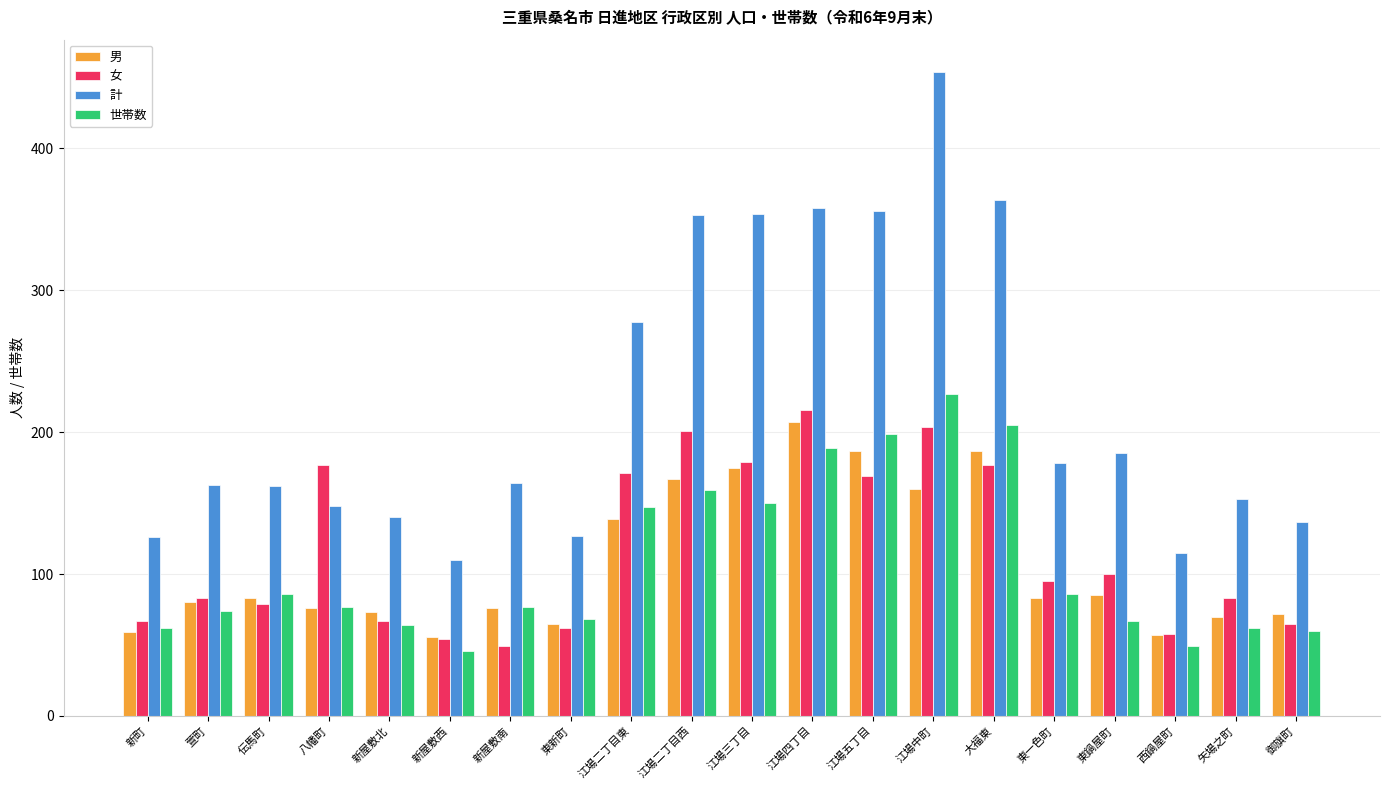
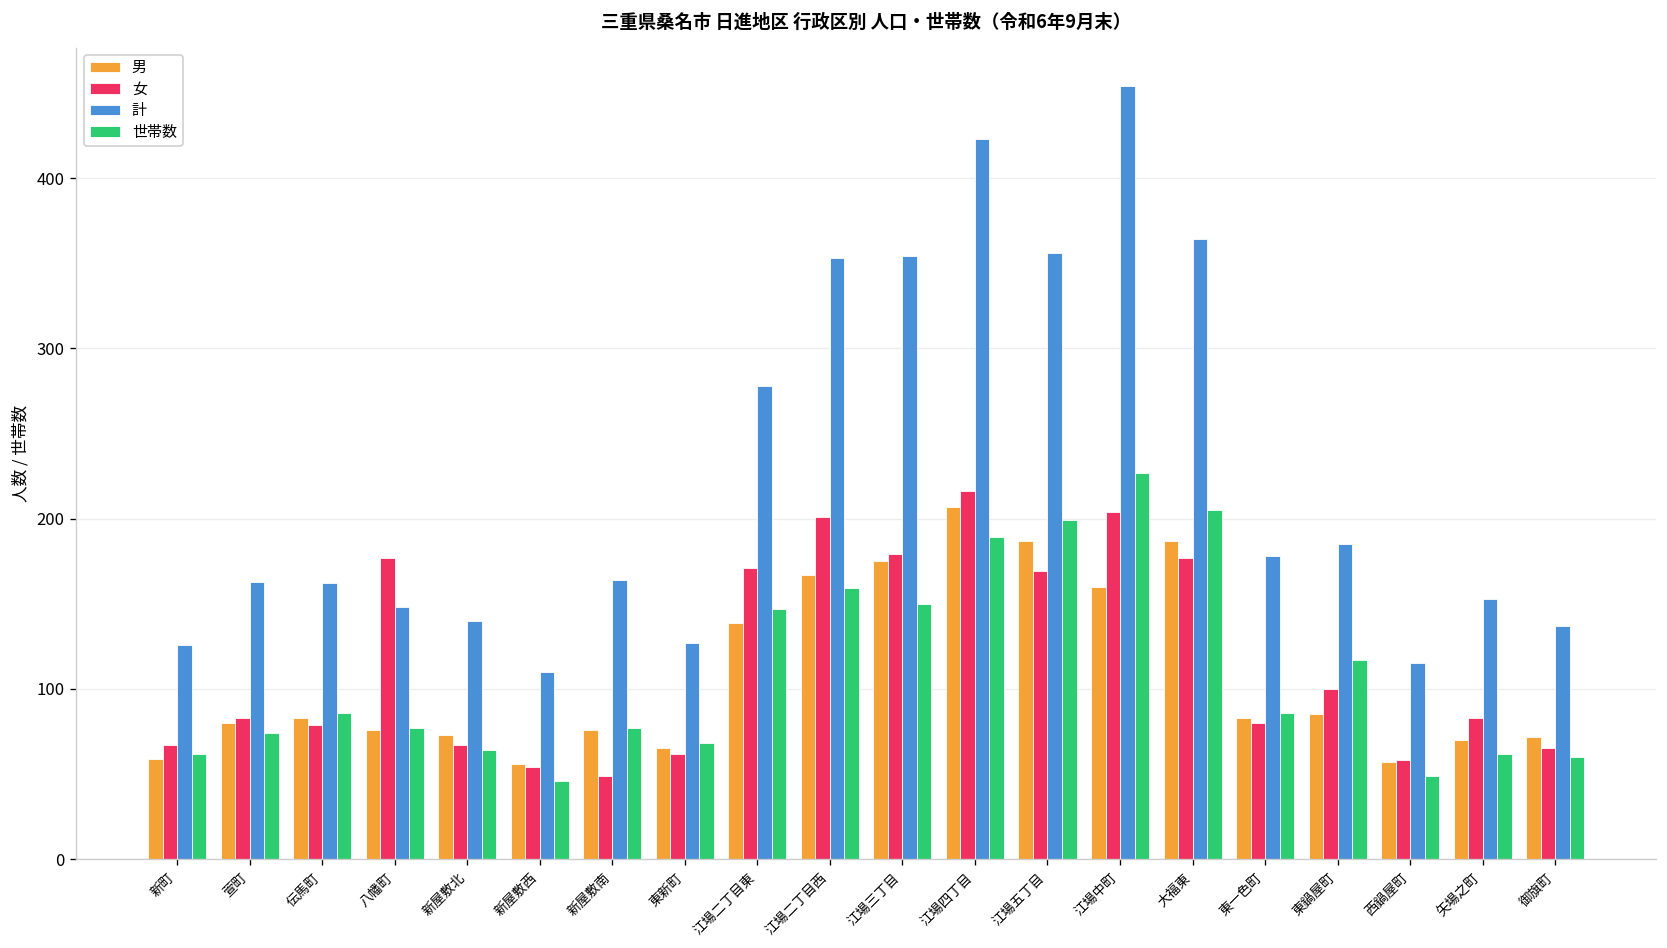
計, 江場四丁目: 358 -> 423
女, 東一色町: 95 -> 80
世帯数, 東鍋屋町: 67 -> 117
